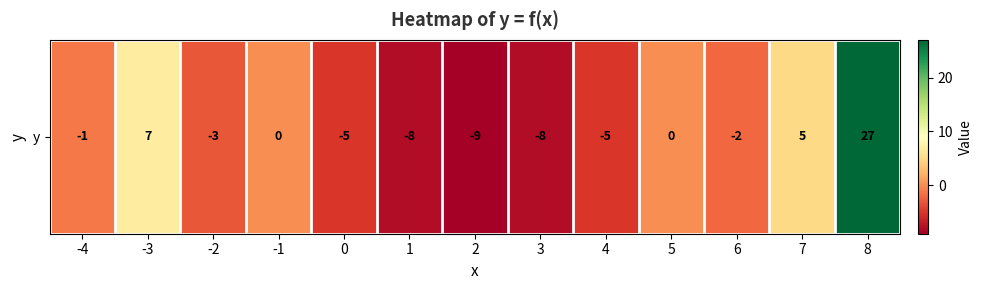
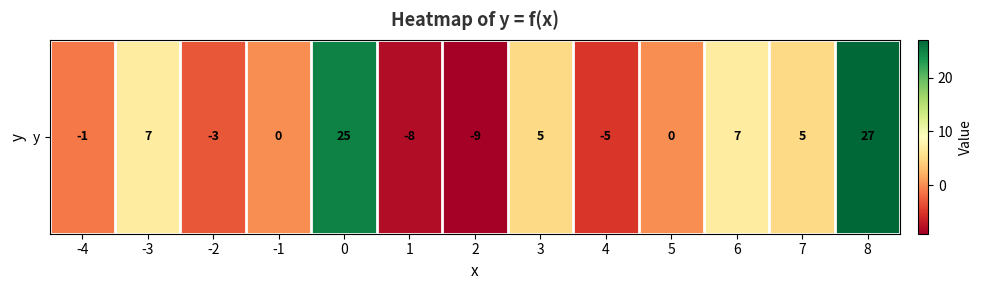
y, 0: -5 -> 25
y, 3: -8 -> 5
y, 6: -2 -> 7
